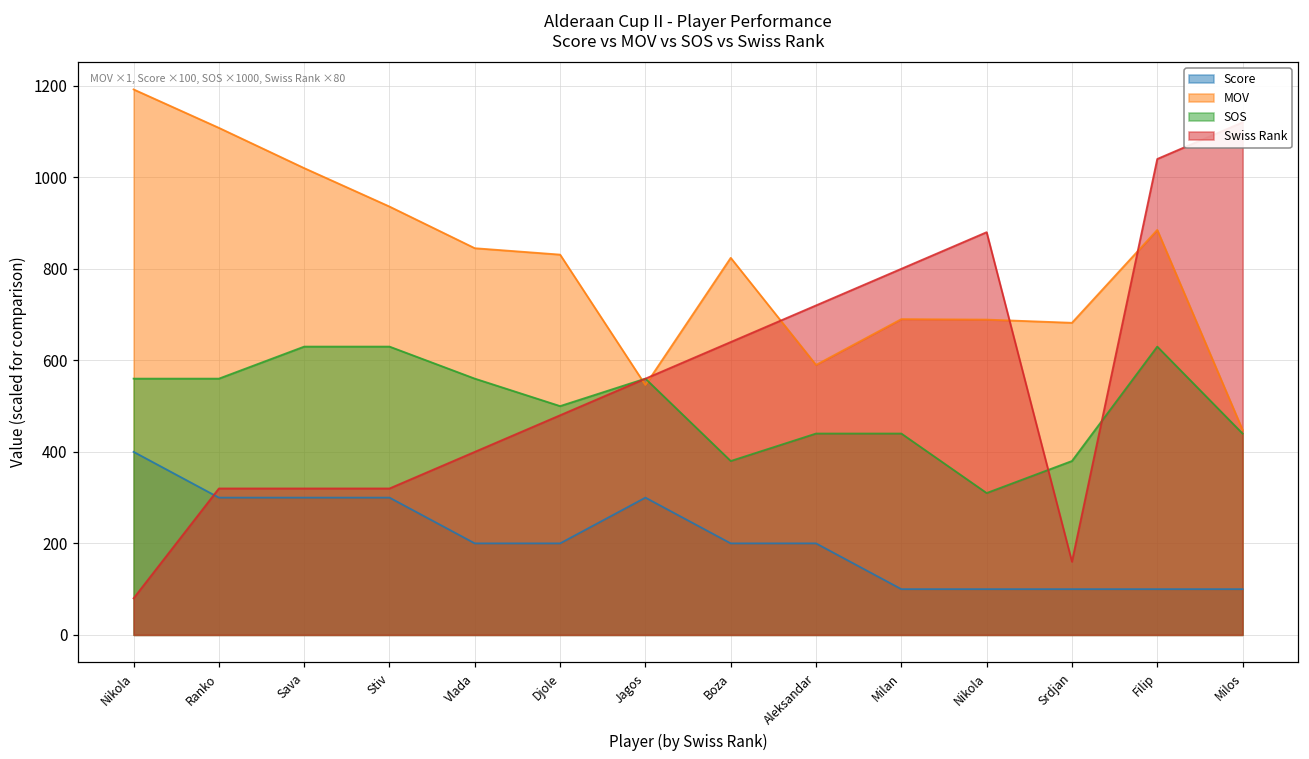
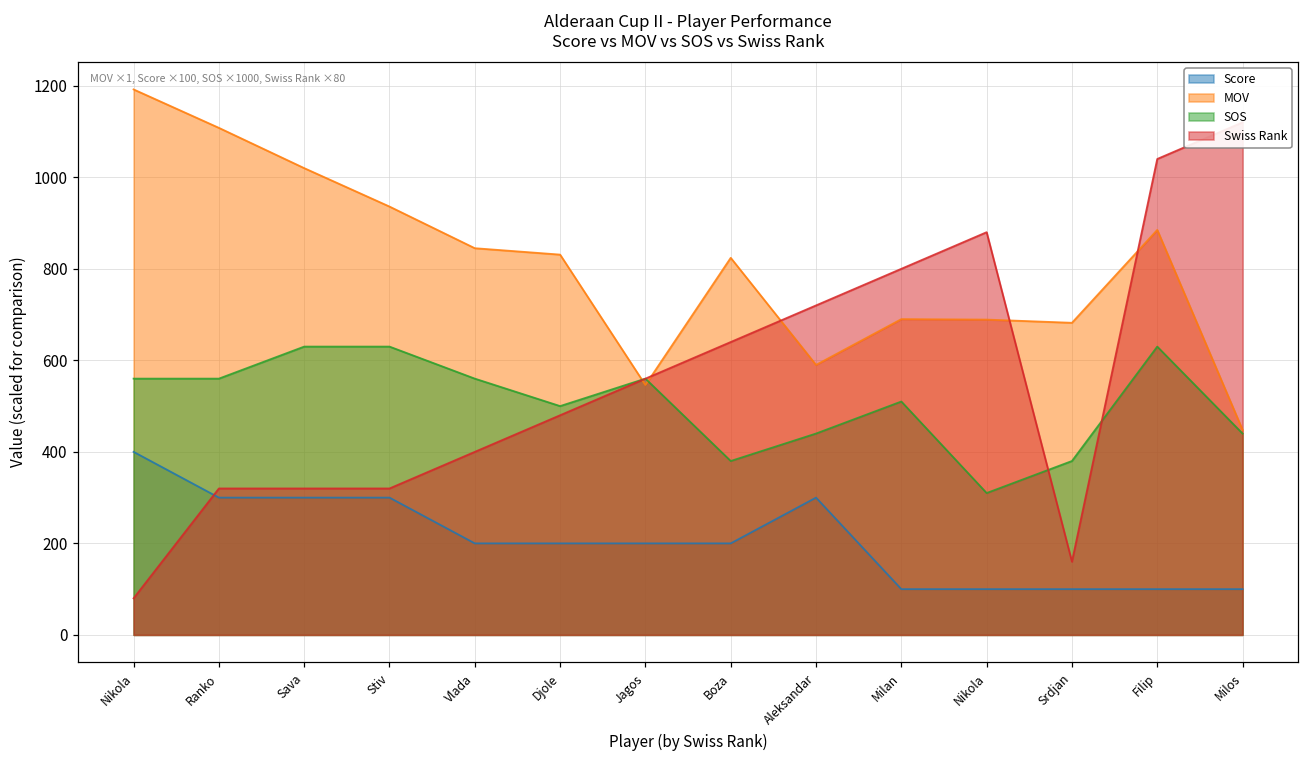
Score, Jagos: 300 -> 200
Score, Aleksandar: 200 -> 300
SOS, Milan: 440 -> 510
